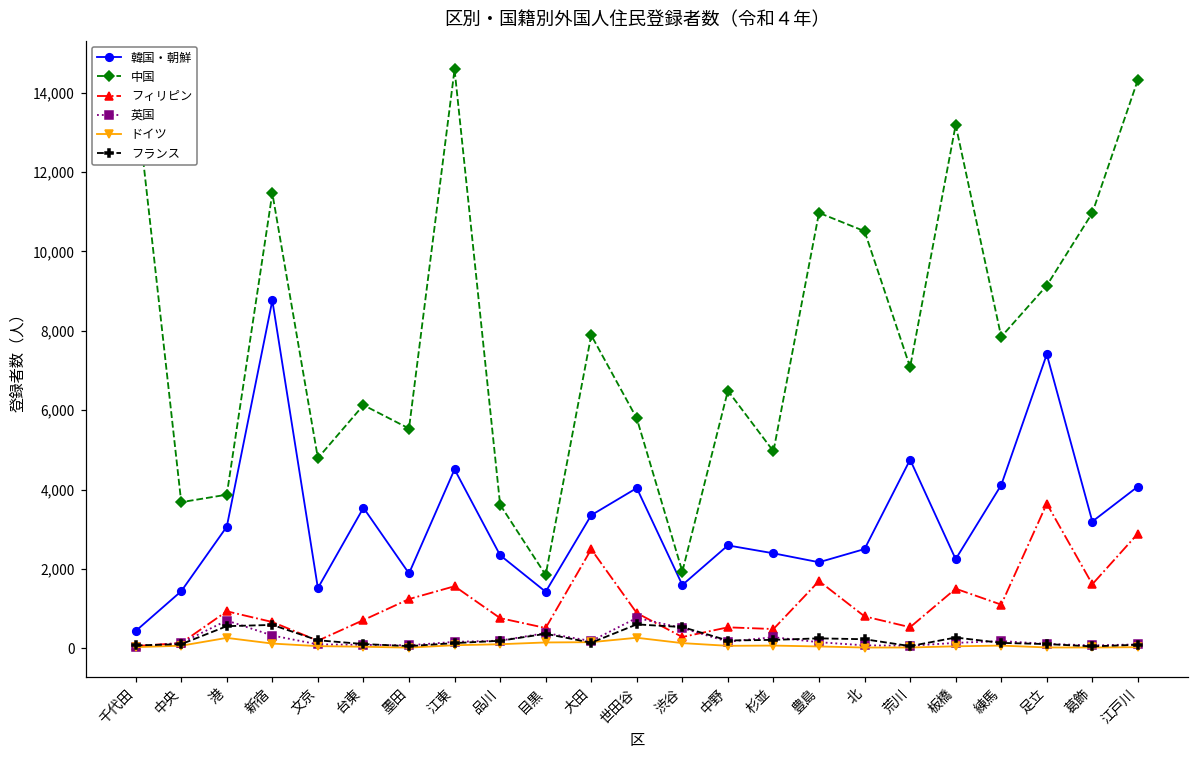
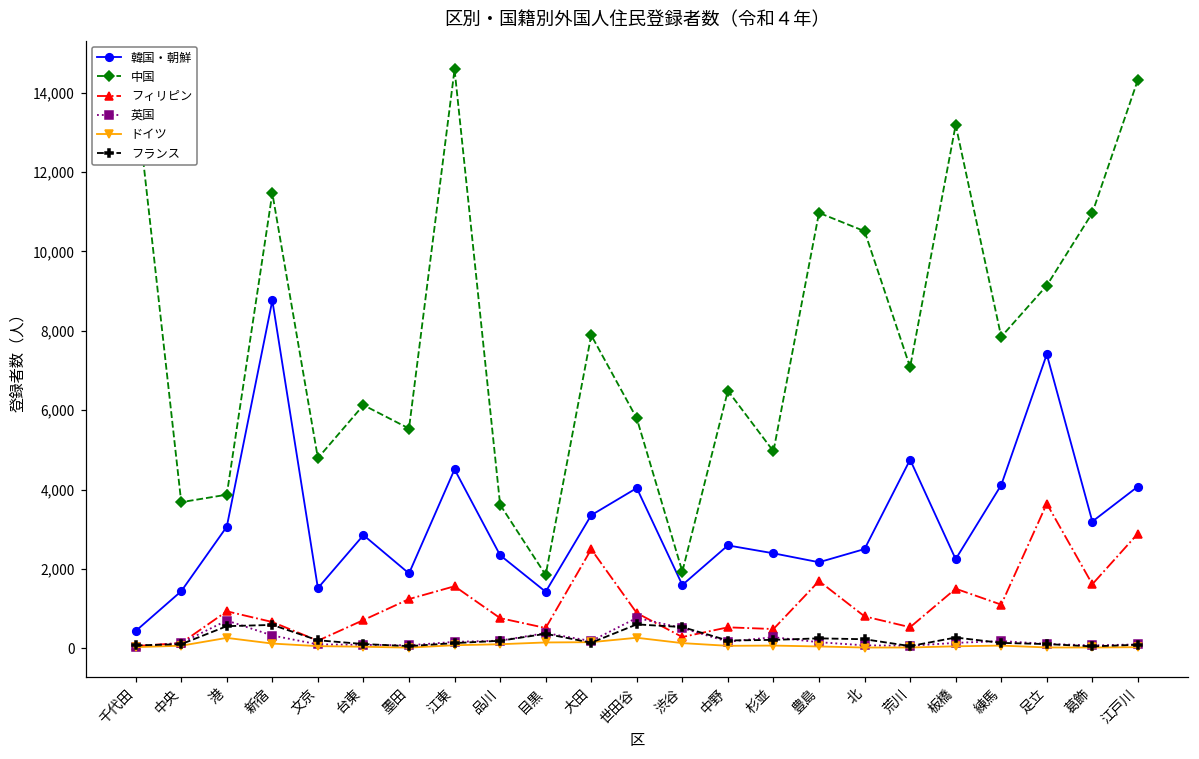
韓国・朝鮮, 台東: 3,500 -> 2,900
